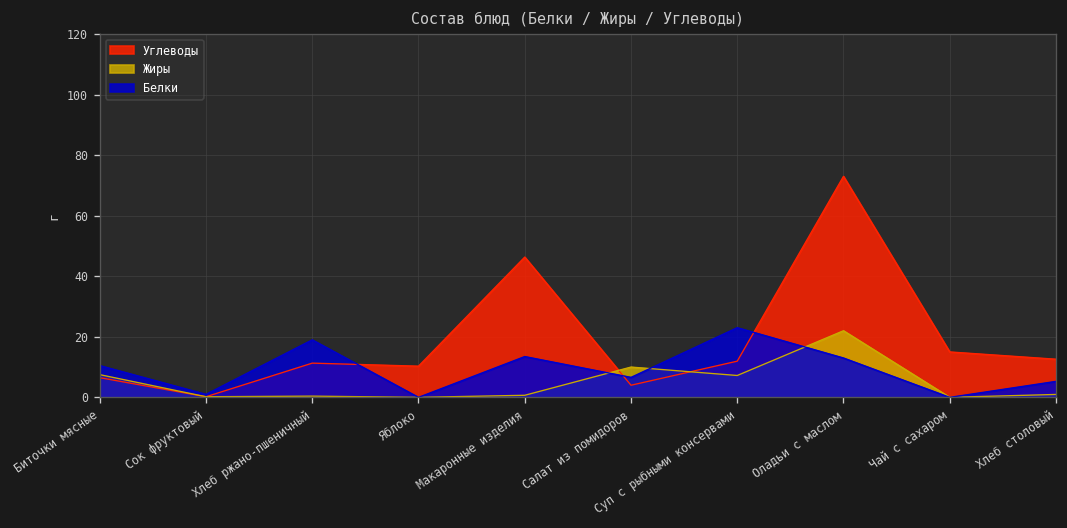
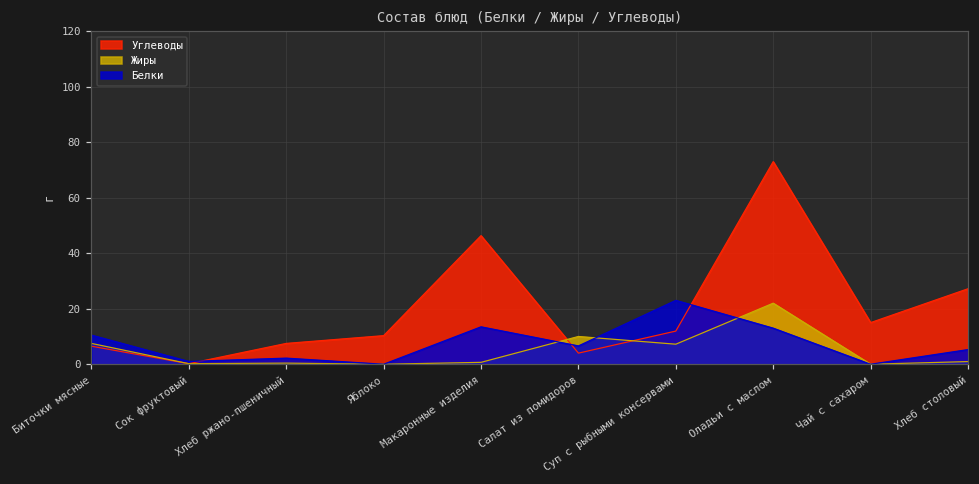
Углеводы, Хлеб ржано-пшеничный: 11 -> 8
Белки, Хлеб ржано-пшеничный: 19 -> 2
Углеводы, Хлеб столовый: 13 -> 27
